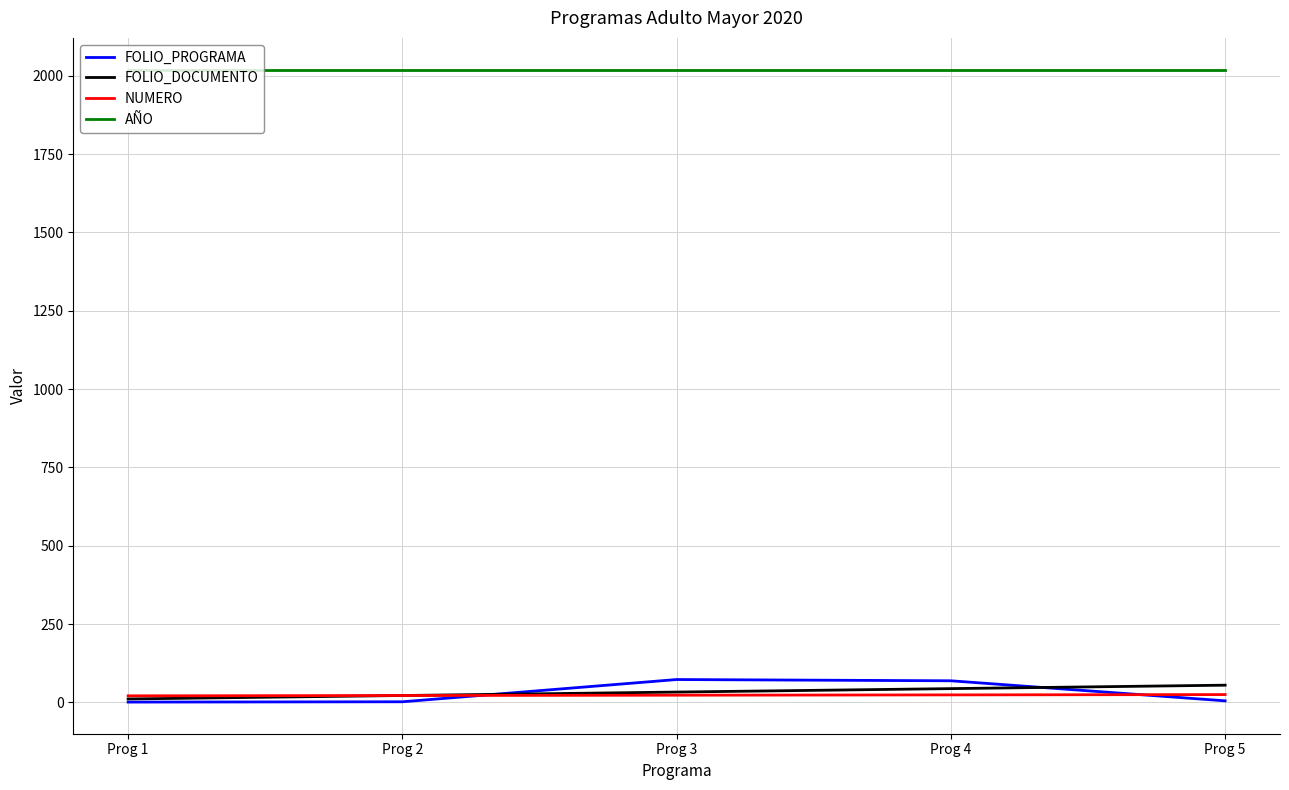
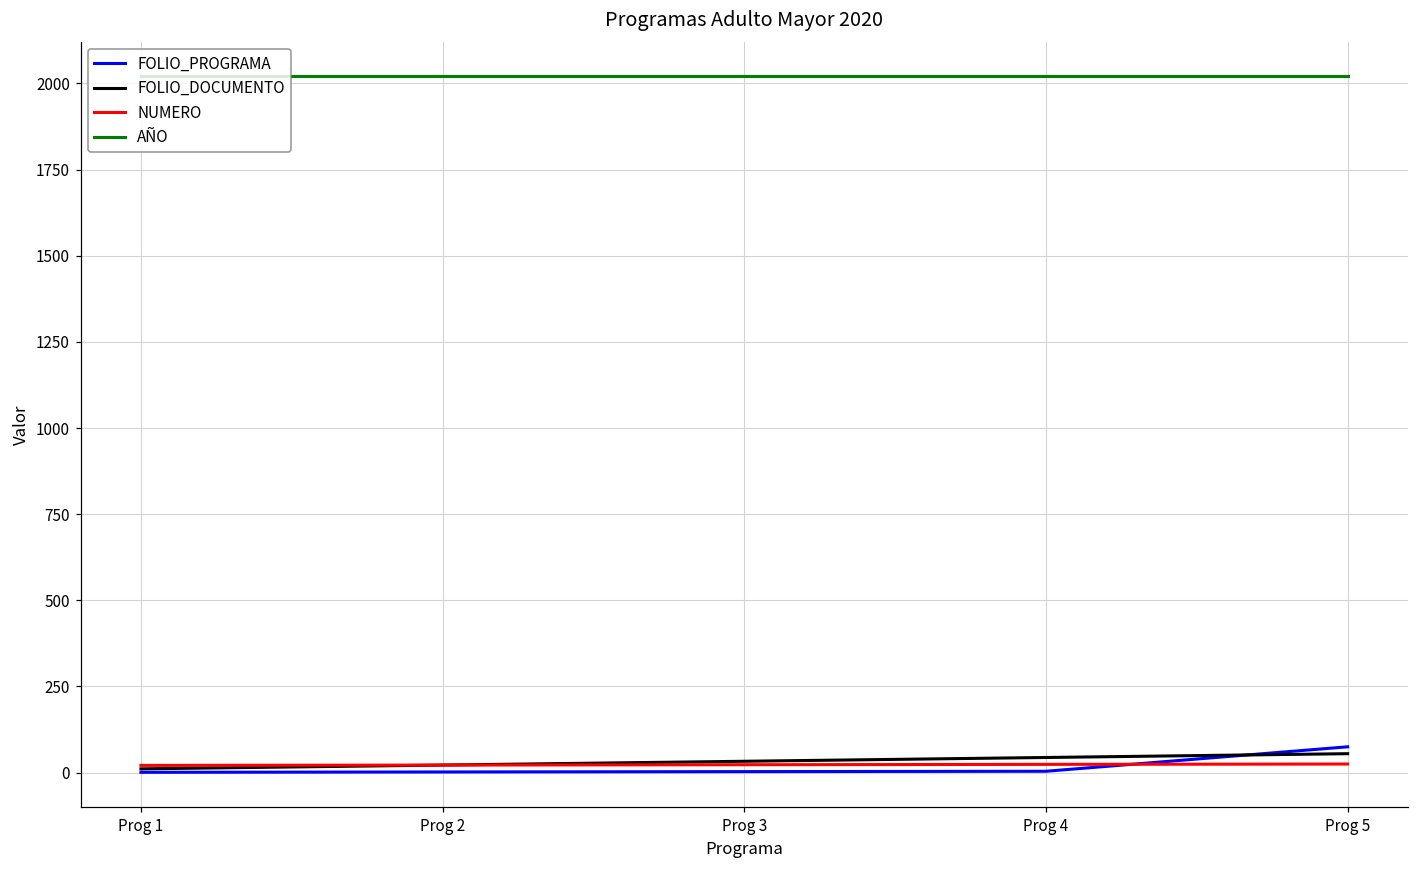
FOLIO_PROGRAMA, Prog 3: 70 -> 0
FOLIO_PROGRAMA, Prog 4: 70 -> 0
FOLIO_PROGRAMA, Prog 5: 10 -> 80
